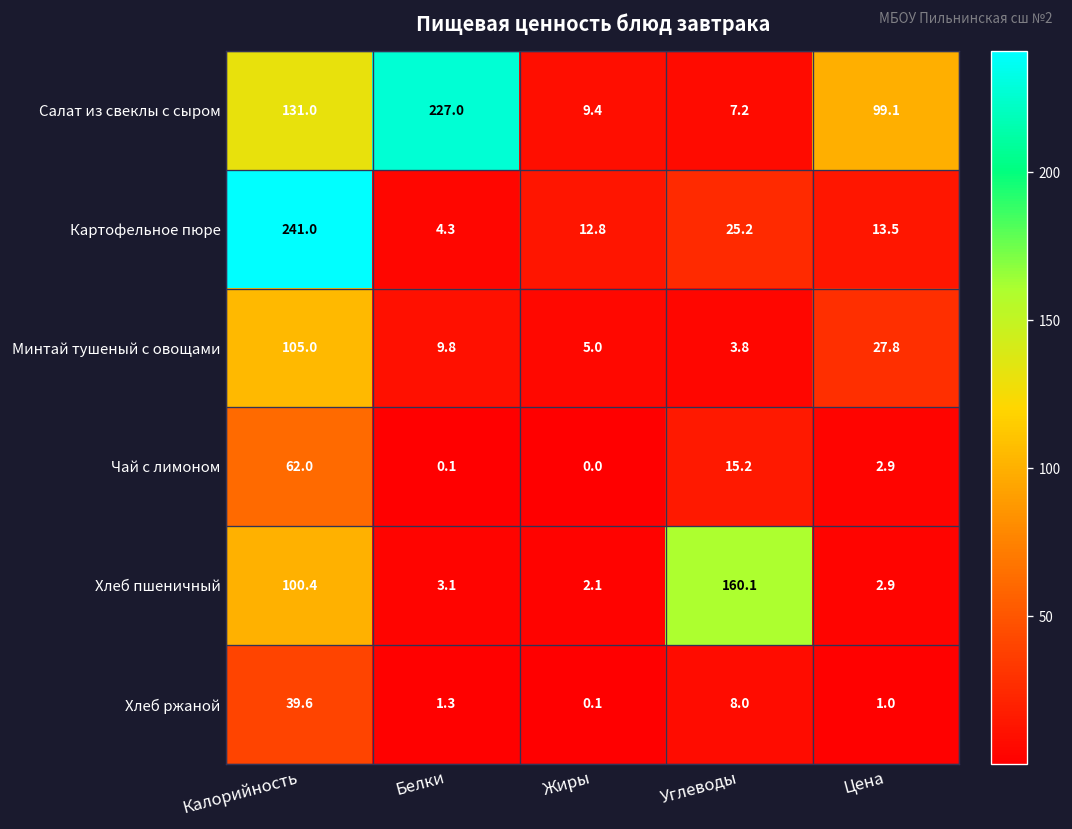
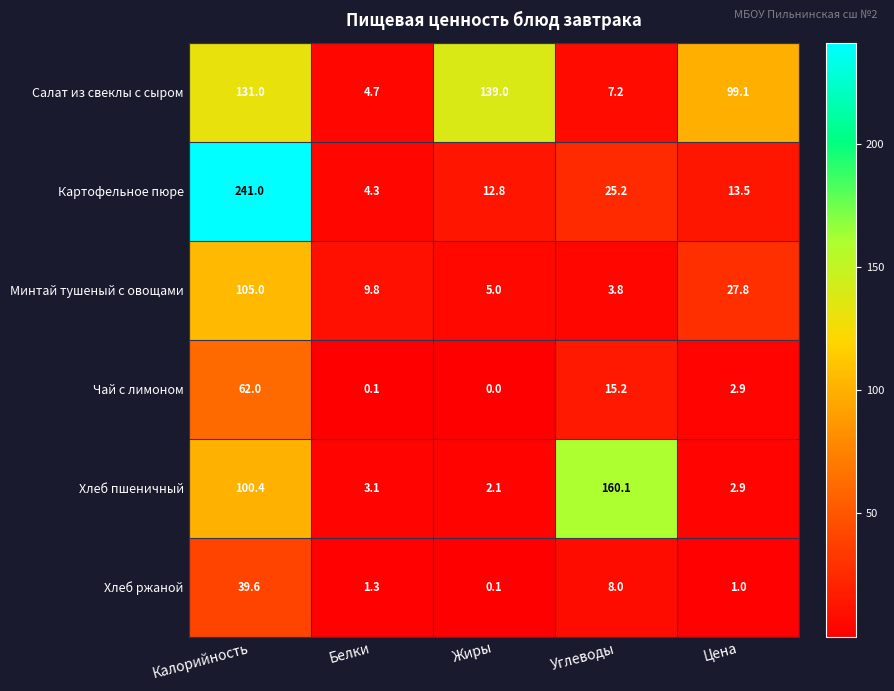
Салат из свеклы с сыром, Белки: 227.0 -> 4.7
Салат из свеклы с сыром, Жиры: 9.4 -> 139.0
